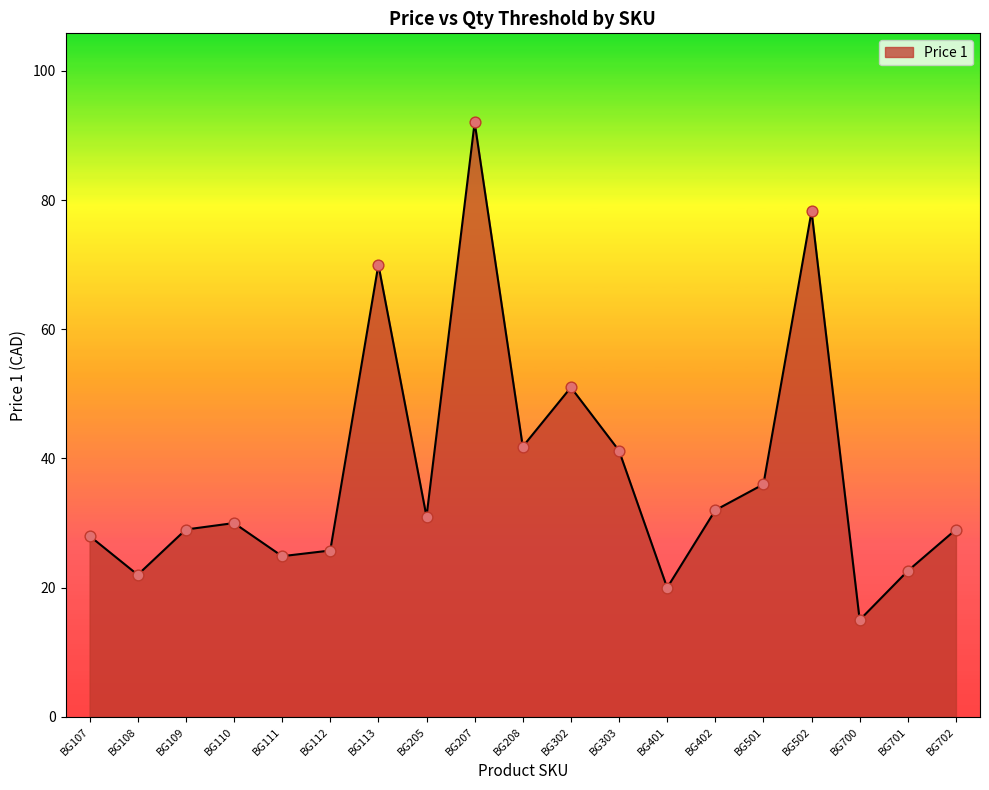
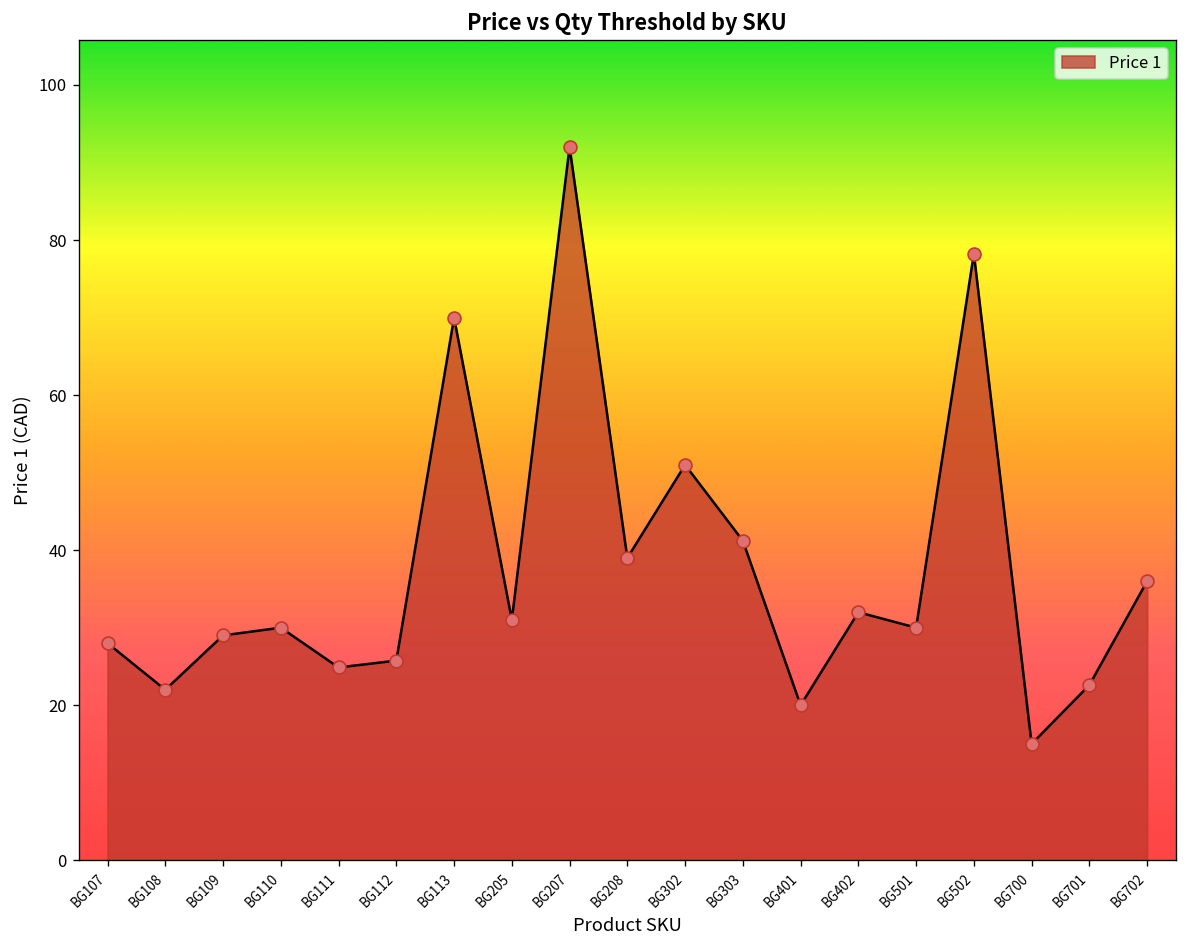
BG208: 42 -> 39
BG501: 36 -> 30
BG702: 29 -> 36
